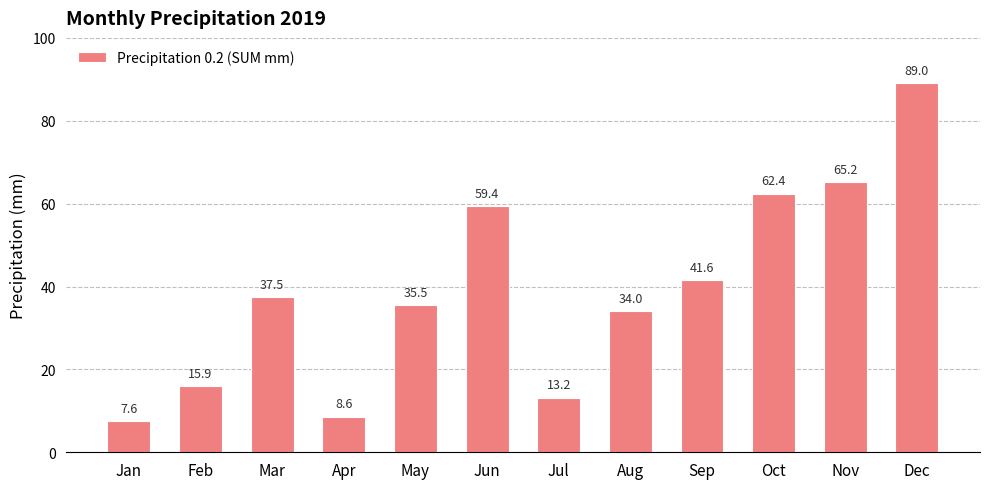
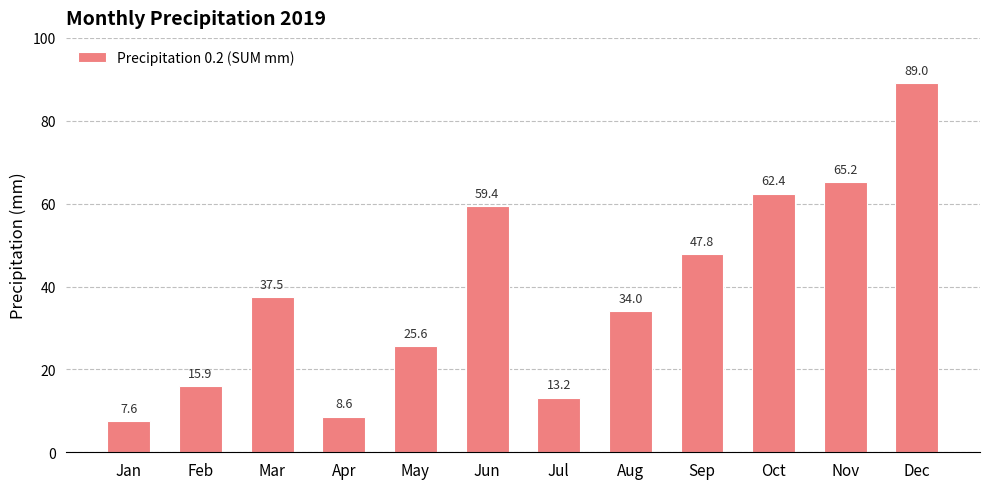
May: 35.5 -> 25.6
Sep: 41.6 -> 47.8
